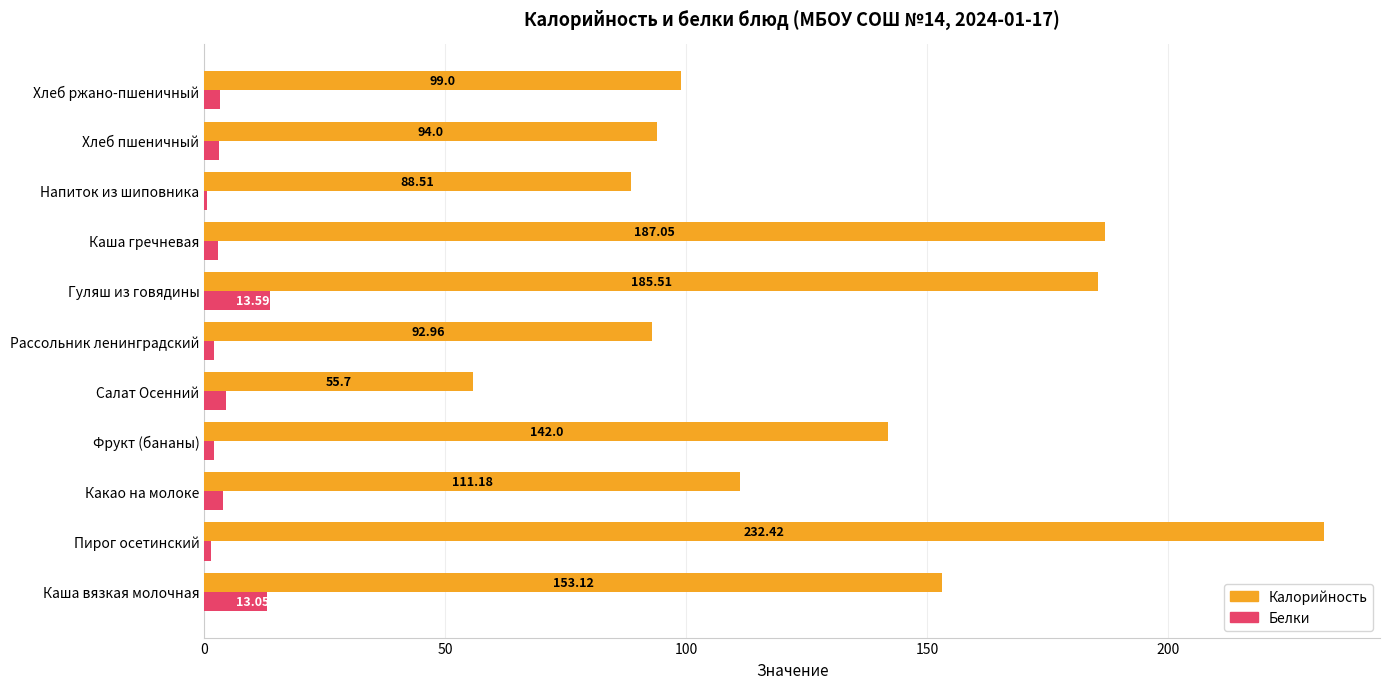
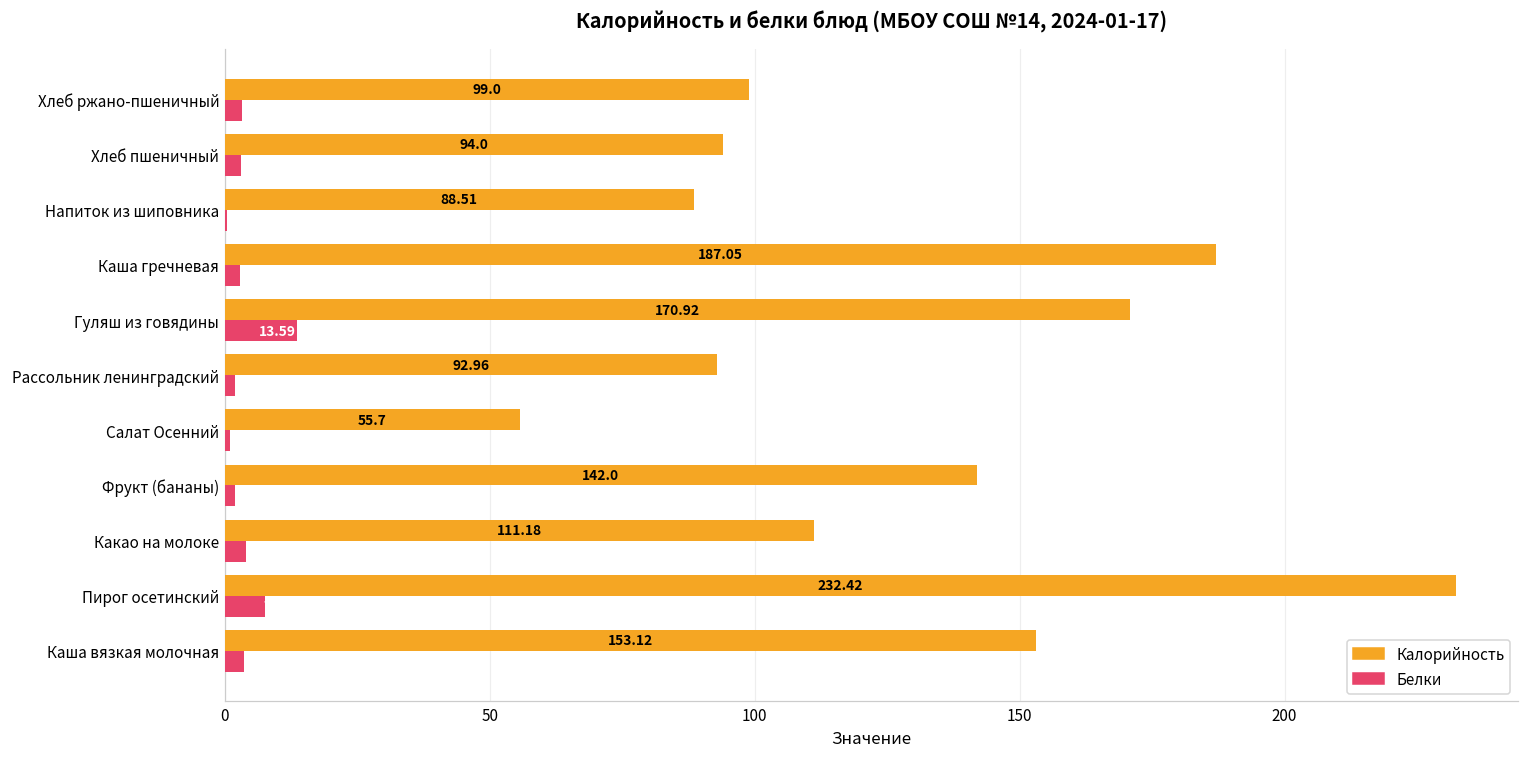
Калорийность, Гуляш из говядины: 185.51 -> 170.92
Белки, Салат Осенний: 5 -> 1
Белки, Пирог осетинский: 1 -> 8
Белки, Каша вязкая молочная: 13 -> 4
